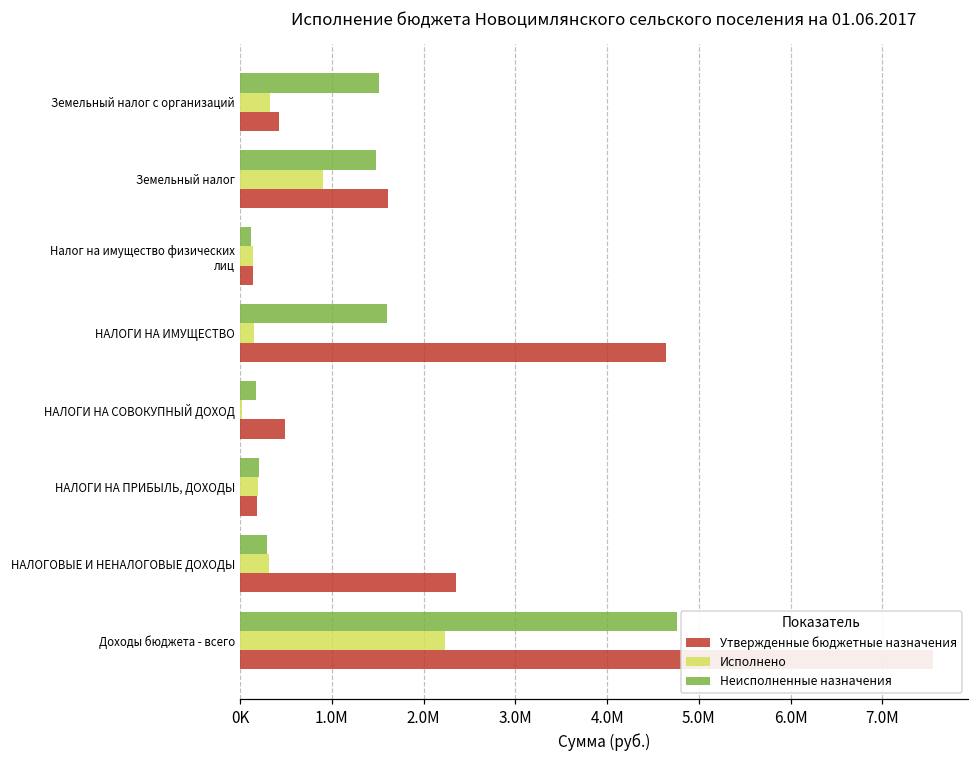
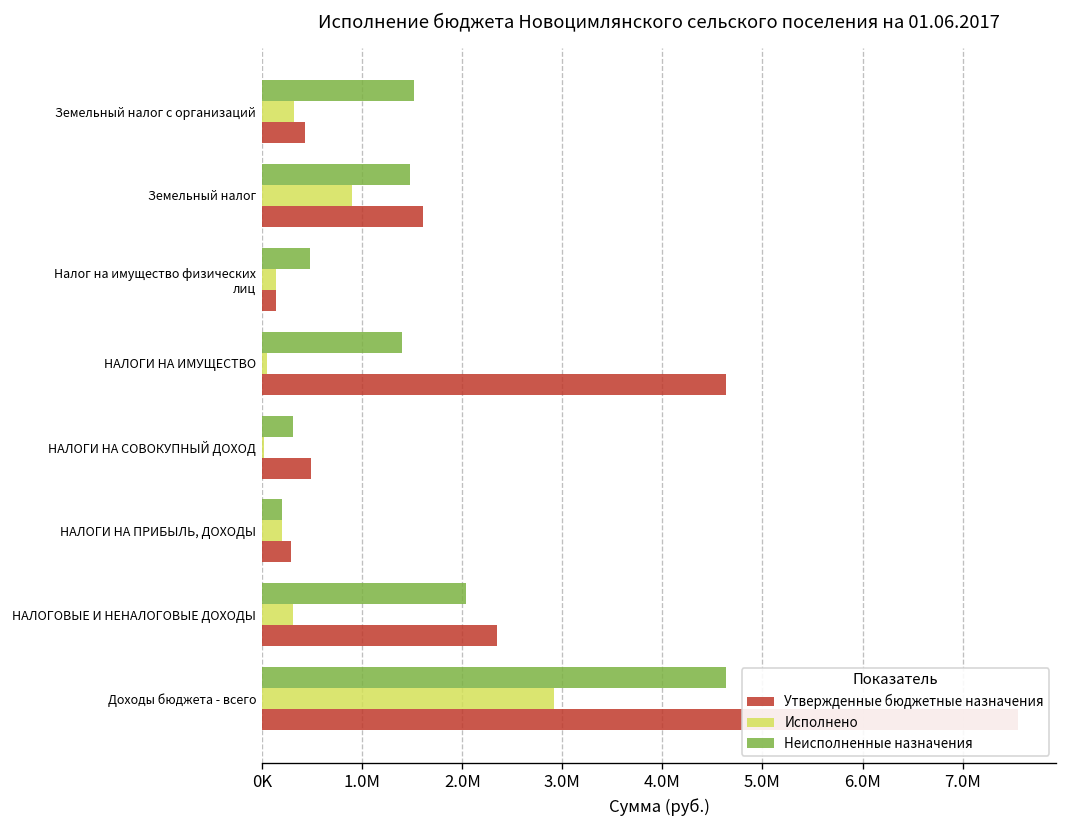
Неисполненные назначения, Налог на имущество физических лиц: 100000 -> 500000
Неисполненные назначения, НАЛОГИ НА ИМУЩЕСТВО: 1600000 -> 1400000
Исполнено, НАЛОГИ НА ИМУЩЕСТВО: 200000 -> 100000
Неисполненные назначения, НАЛОГИ НА СОВОКУПНЫЙ ДОХОД: 200000 -> 300000
Утвержденные бюджетные назначения, НАЛОГИ НА ПРИБЫЛЬ, ДОХОДЫ: 200000 -> 300000
Неисполненные назначения, НАЛОГОВЫЕ И НЕНАЛОГОВЫЕ ДОХОДЫ: 300000 -> 2000000
Неисполненные назначения, Доходы бюджета - всего: 4800000 -> 4600000
Исполнено, Доходы бюджета - всего: 2200000 -> 2900000
